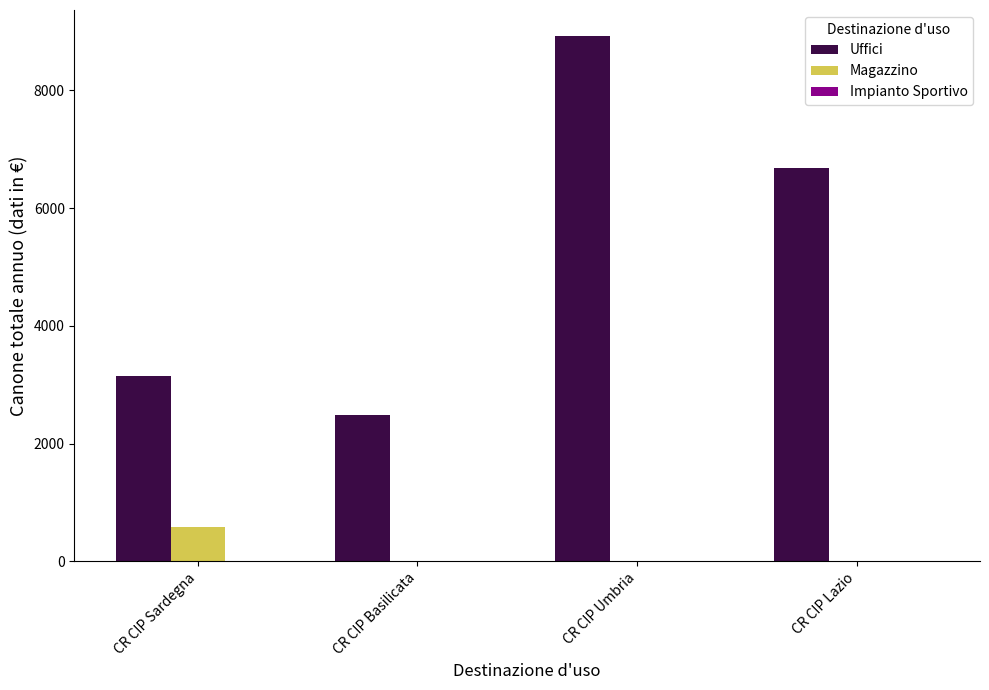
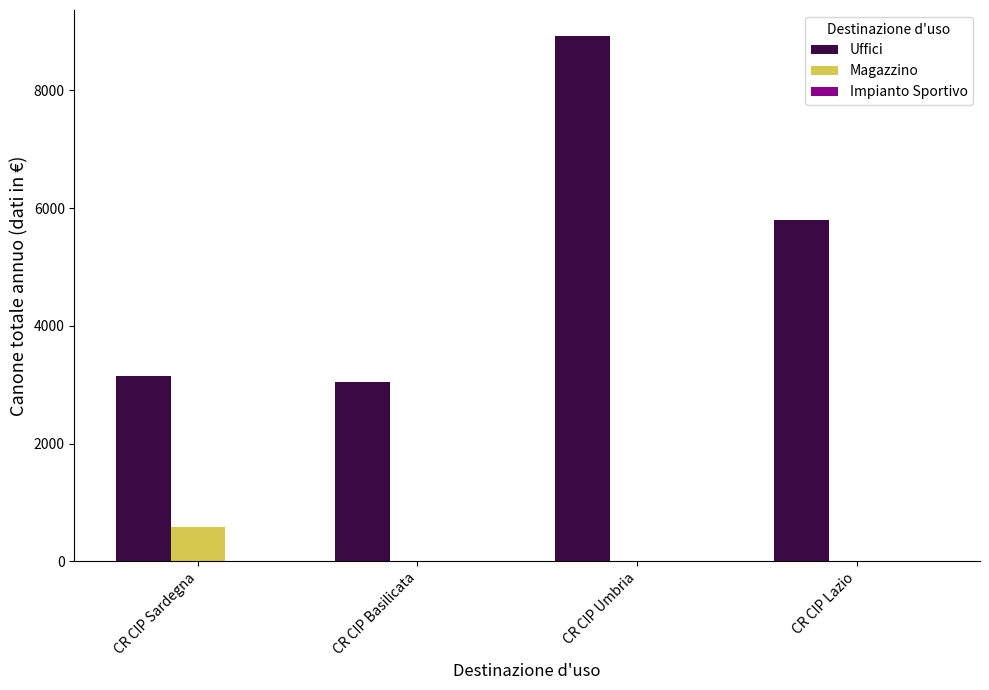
Uffici, CR CIP Basilicata: 2500 -> 3000
Uffici, CR CIP Lazio: 6700 -> 5800
